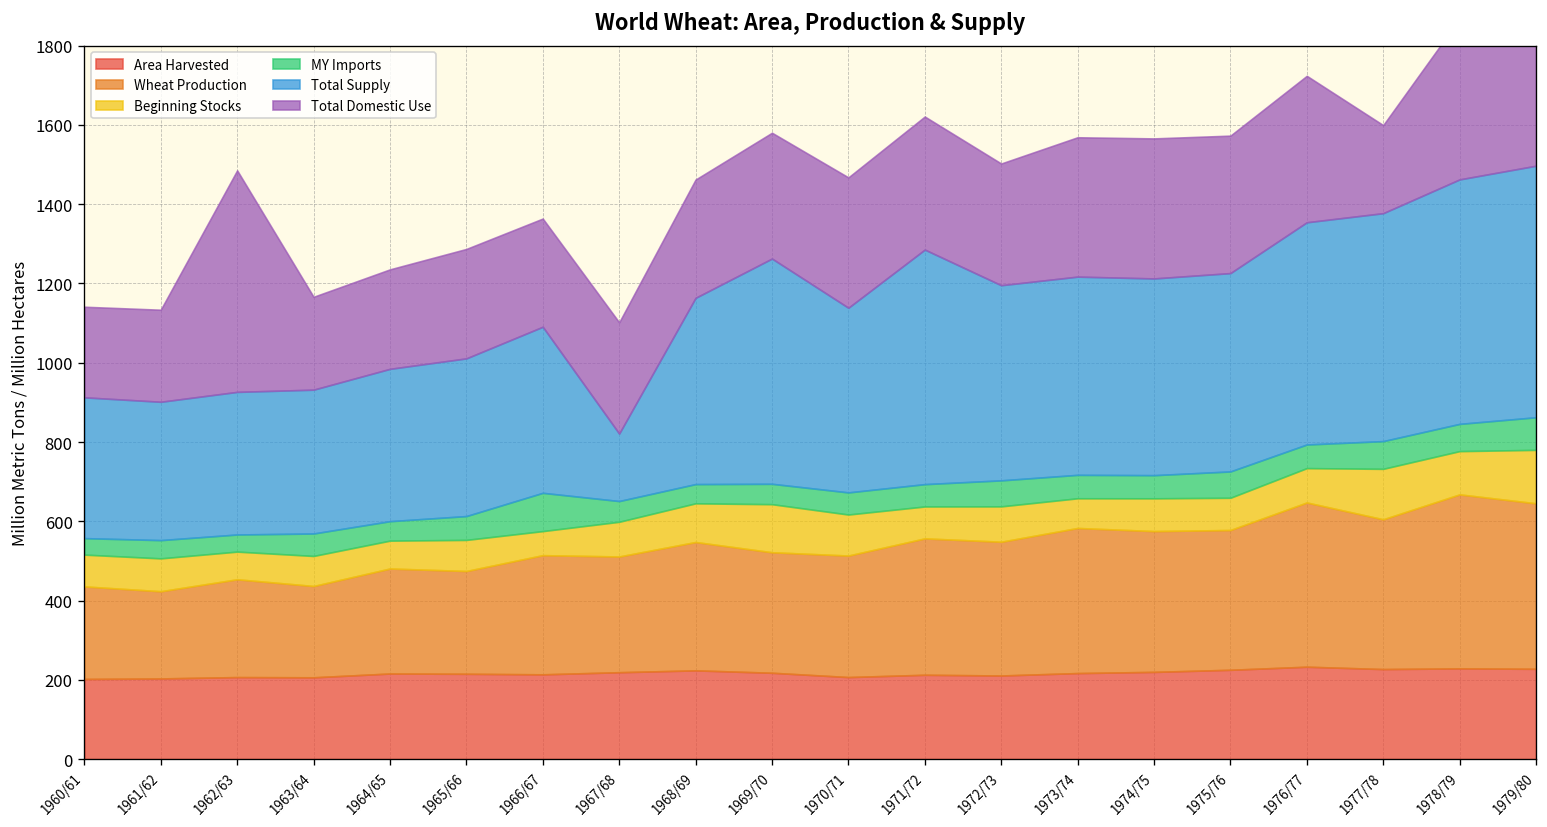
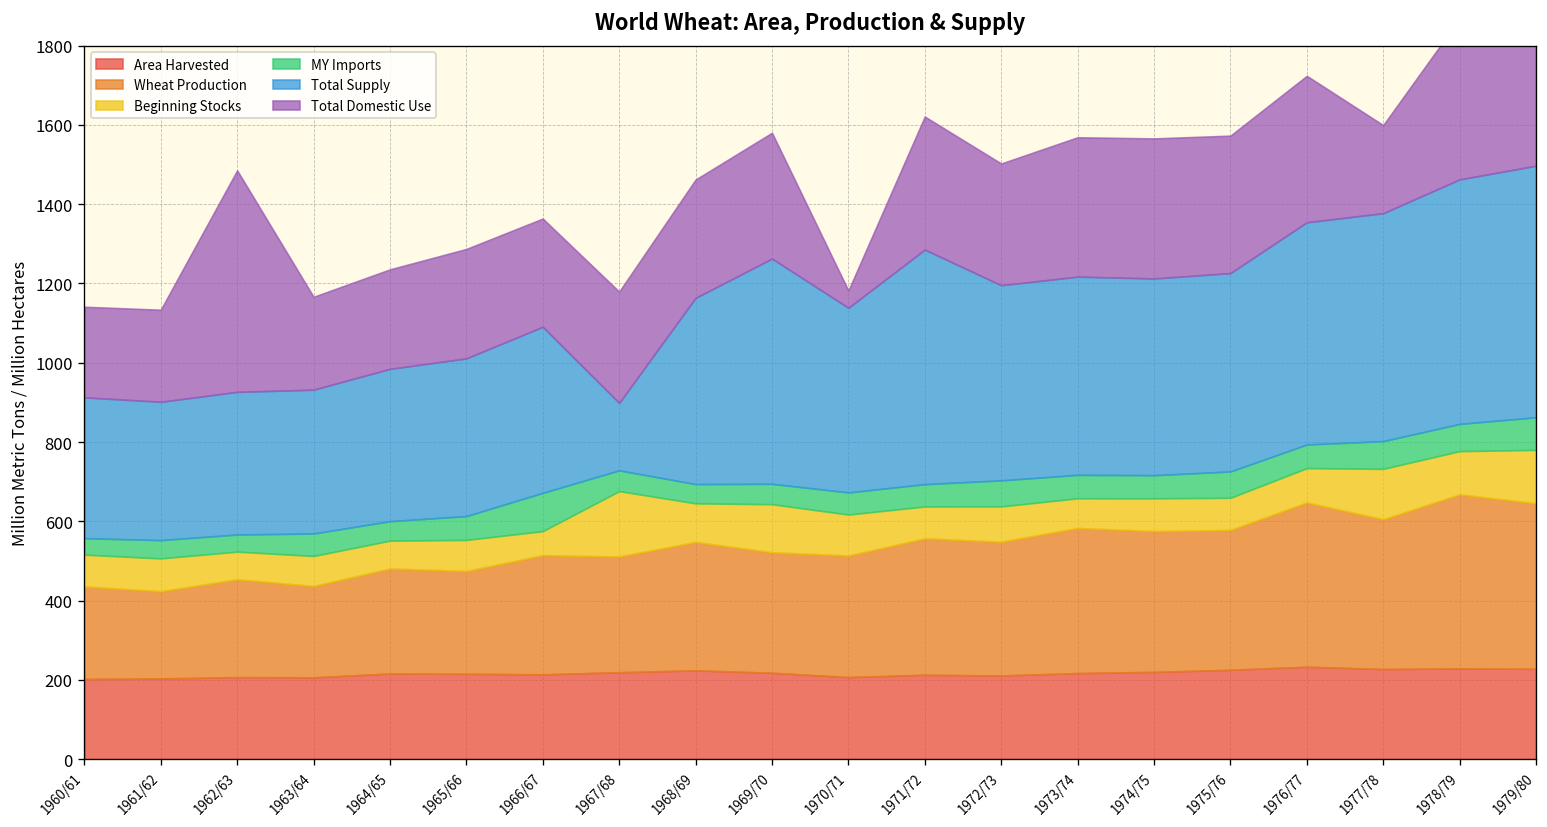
Beginning Stocks, 1967/68: 90 -> 170
Total Domestic Use, 1970/71: 330 -> 40
